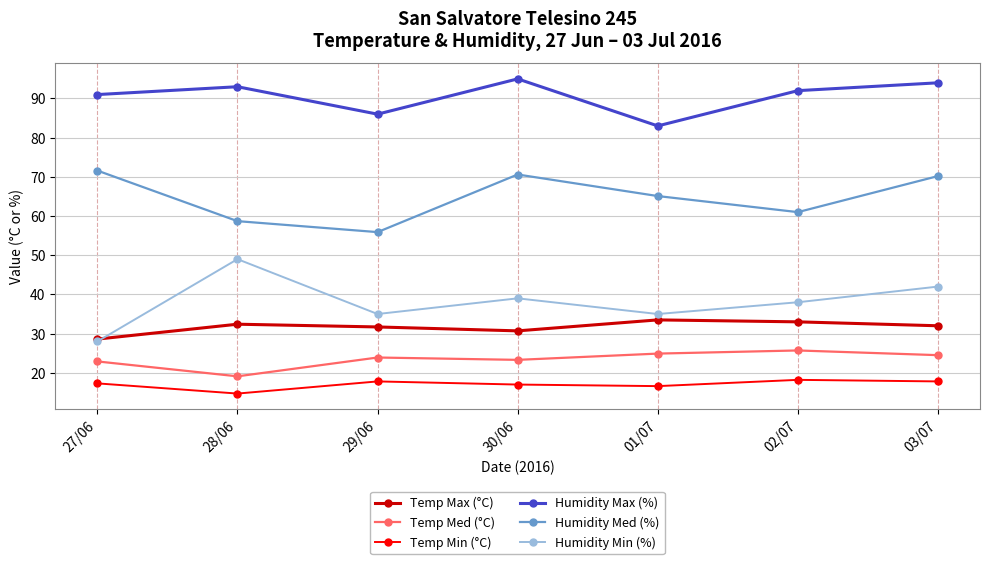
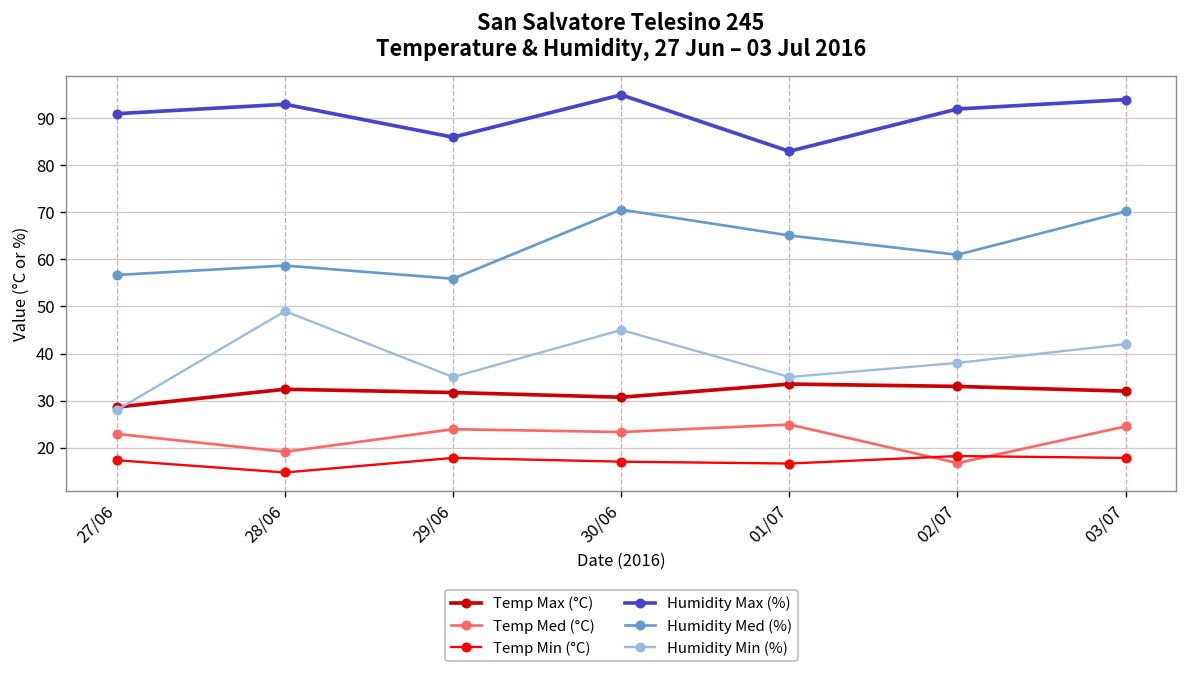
Humidity Med (%), 27/06: 72 -> 57
Humidity Min (%), 30/06: 39 -> 45
Temp Med (°C), 02/07: 26 -> 17
